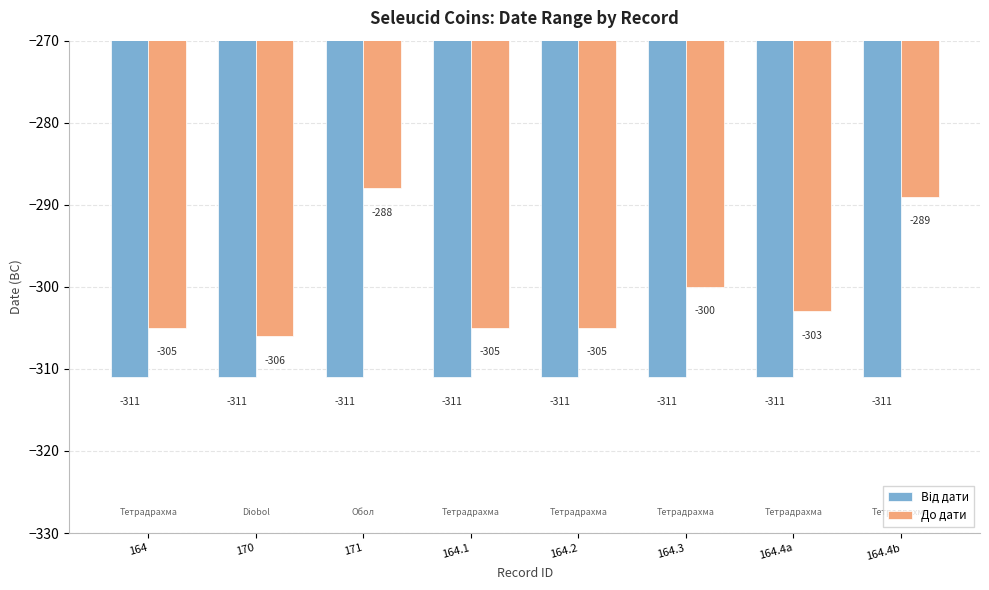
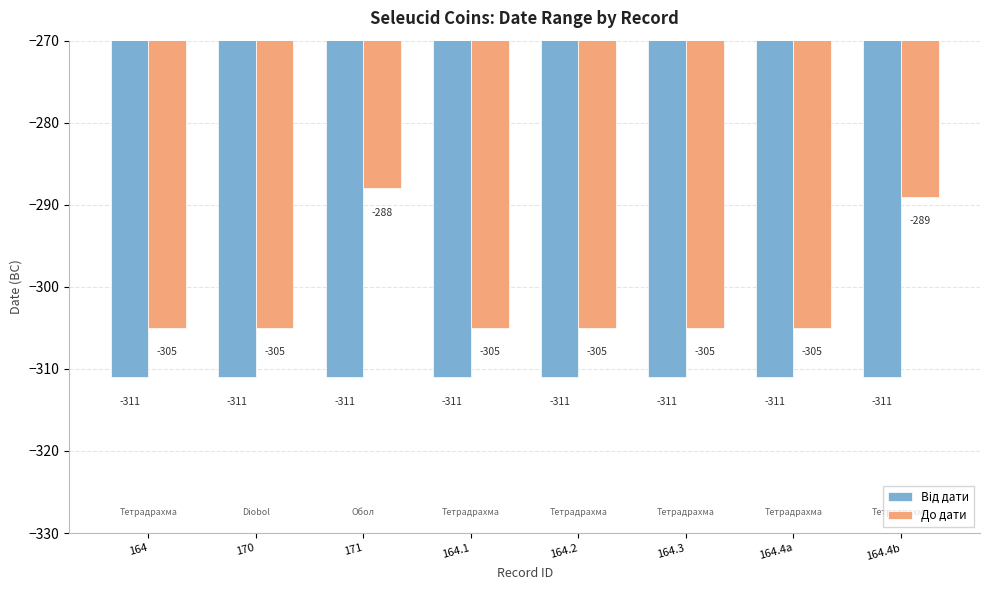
До дати, 170: -306 -> -305
До дати, 164.3: -300 -> -305
До дати, 164.4a: -303 -> -305
